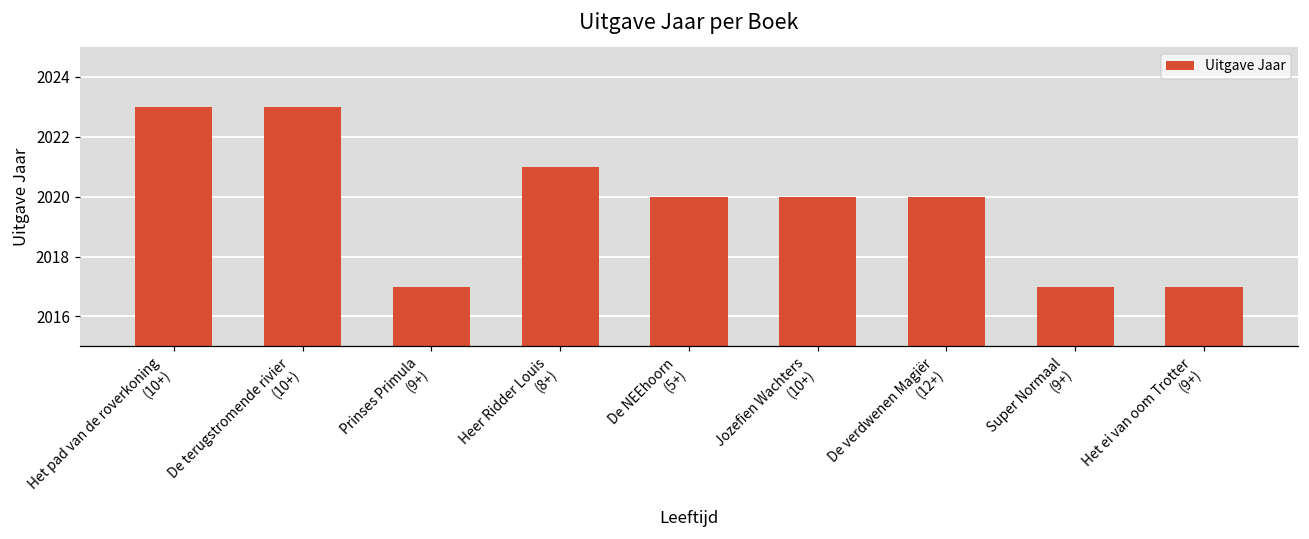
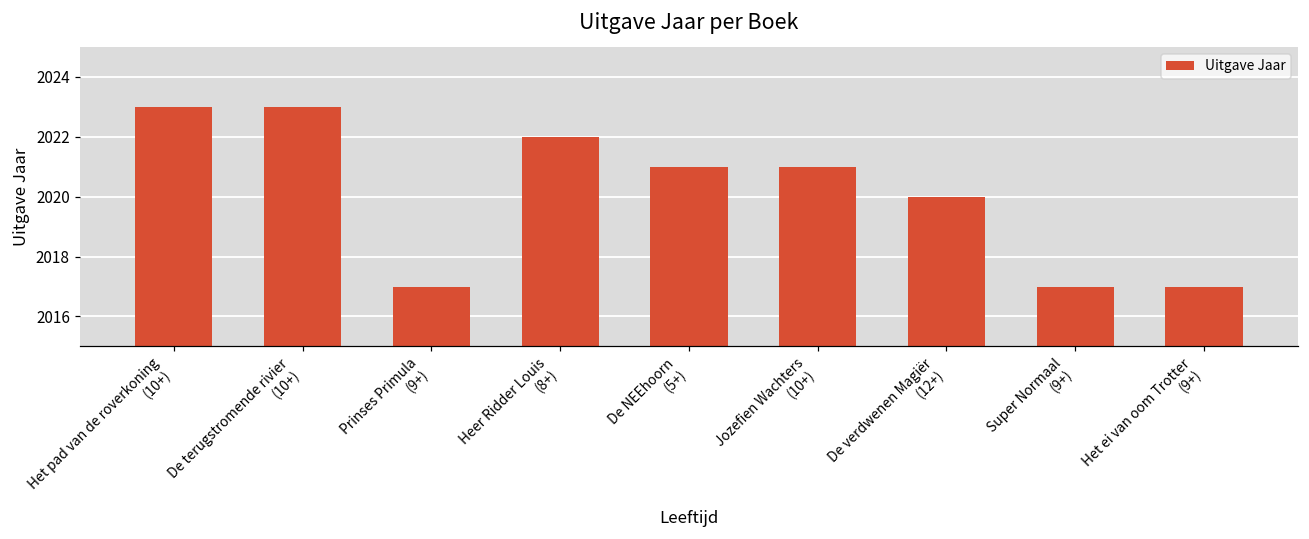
Heer Ridder Louis (8+): 2021 -> 2022
De NEEhoorn (5+): 2020 -> 2021
Jozefien Wachters (10+): 2020 -> 2021
